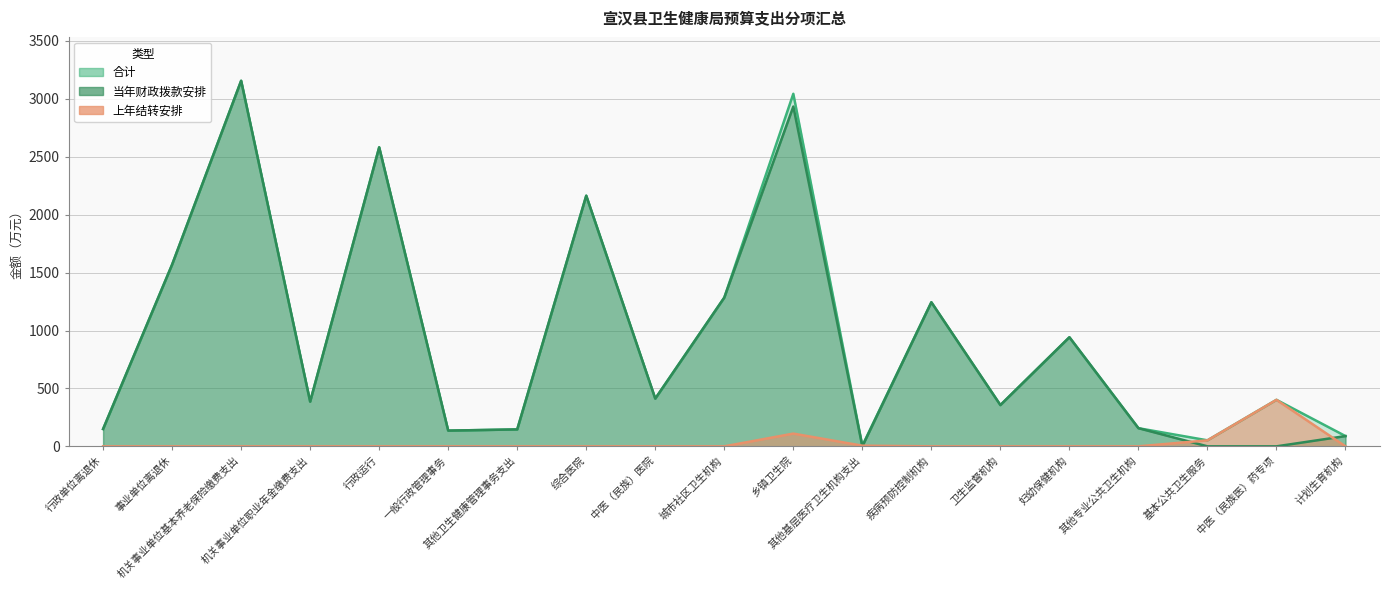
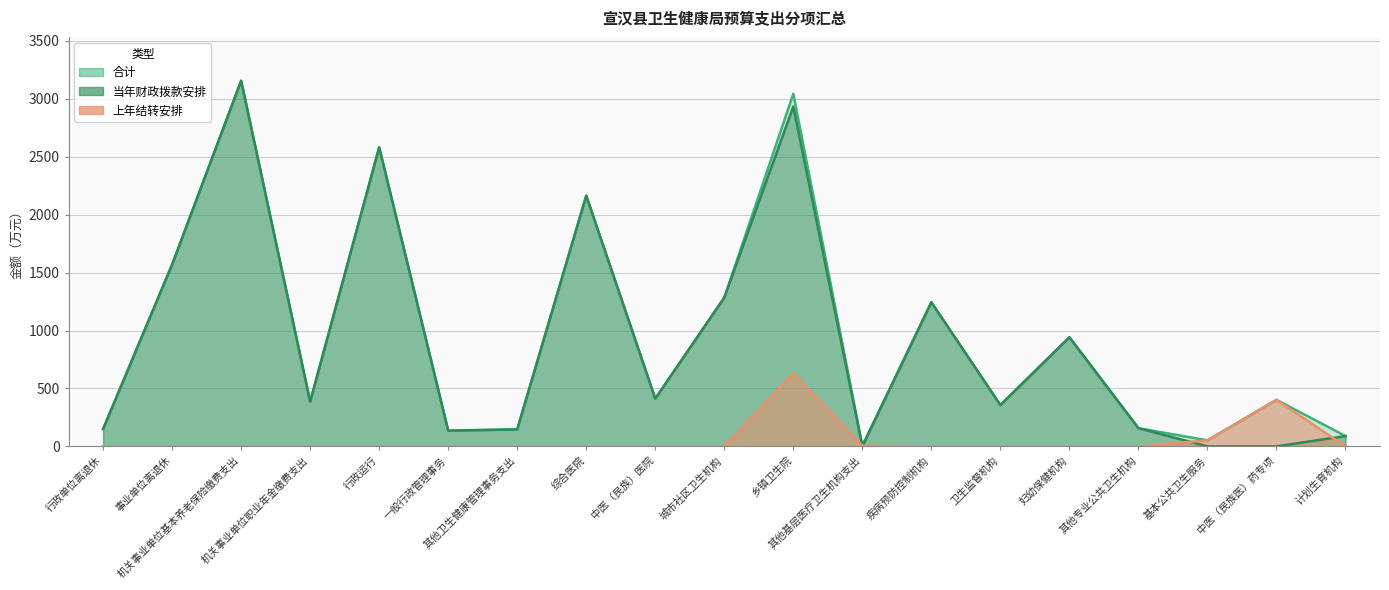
上年结转安排, 乡镇卫生院: 110 -> 630
